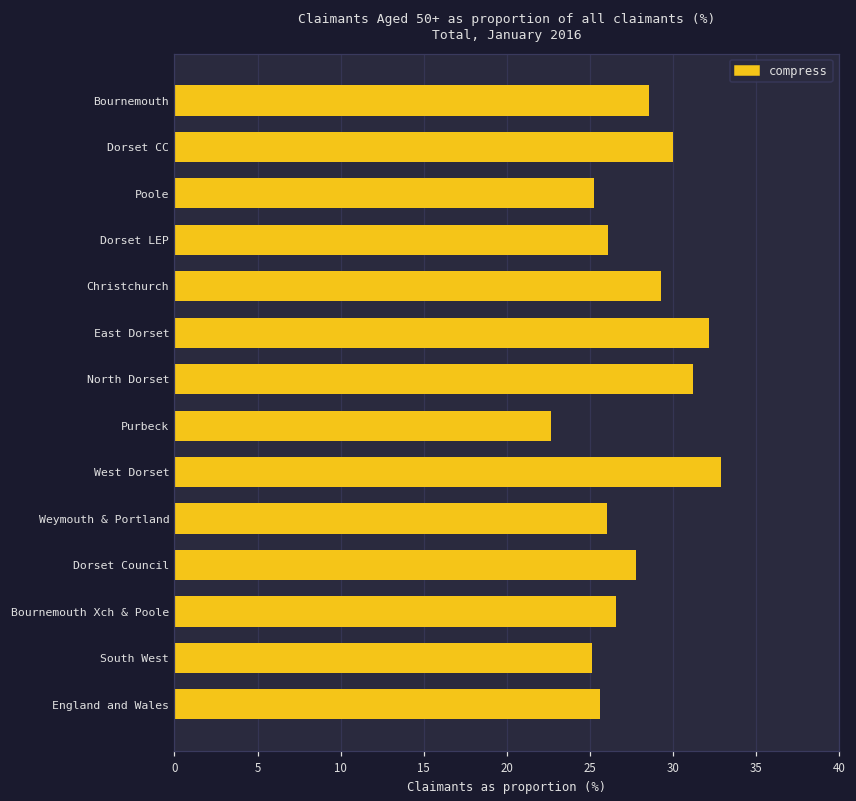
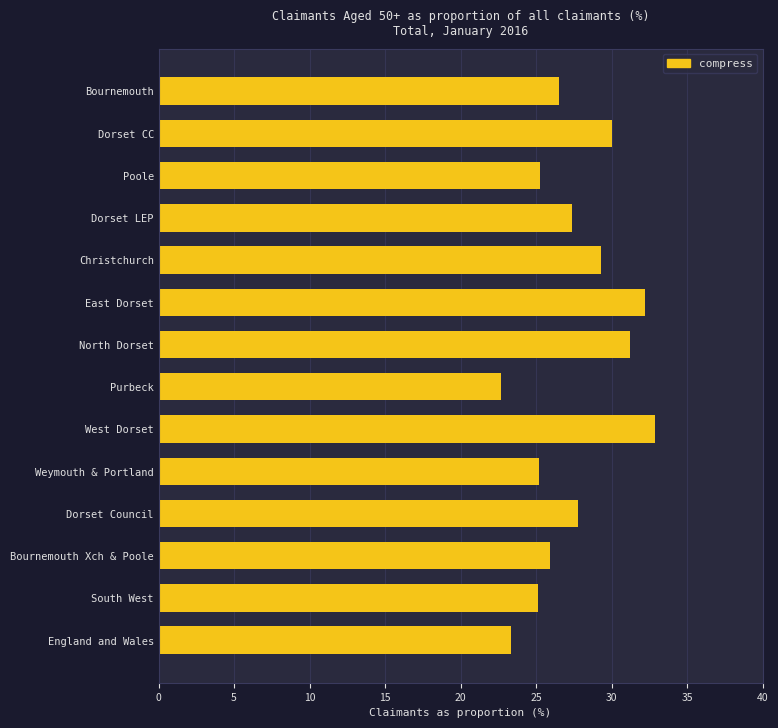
Bournemouth: 28.6 -> 26.5
Dorset LEP: 26.1 -> 27.4
Weymouth & Portland: 26.0 -> 25.2
Bournemouth Xch & Poole: 26.6 -> 25.9
England and Wales: 25.6 -> 23.3
